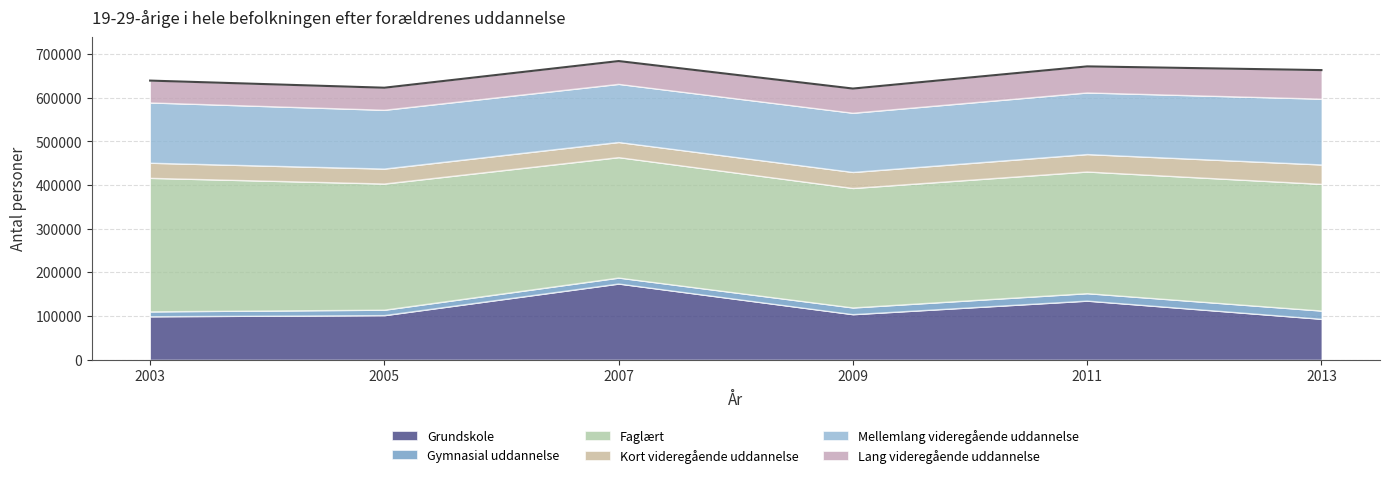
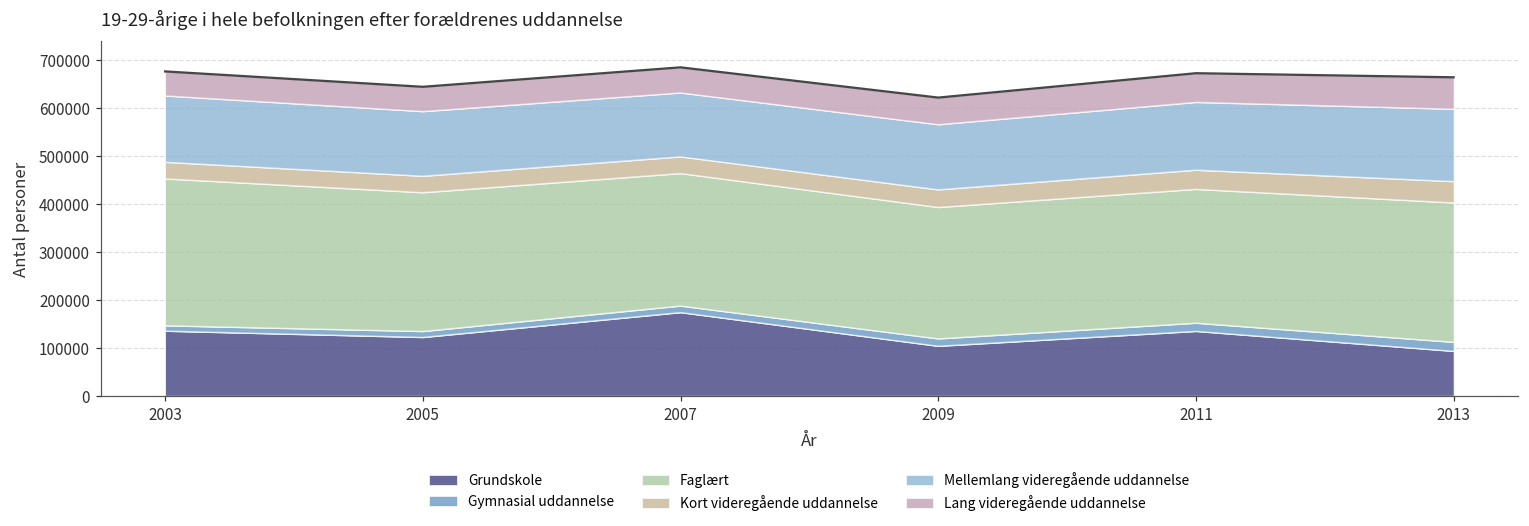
Grundskole, 2003: 100000 -> 130000
Grundskole, 2005: 100000 -> 120000
